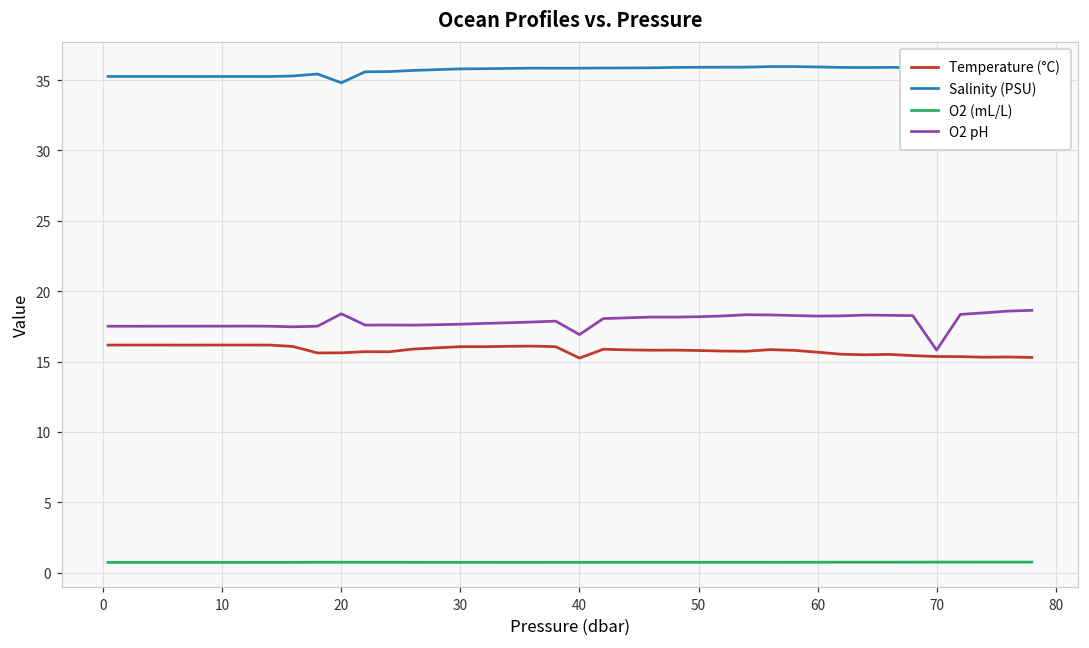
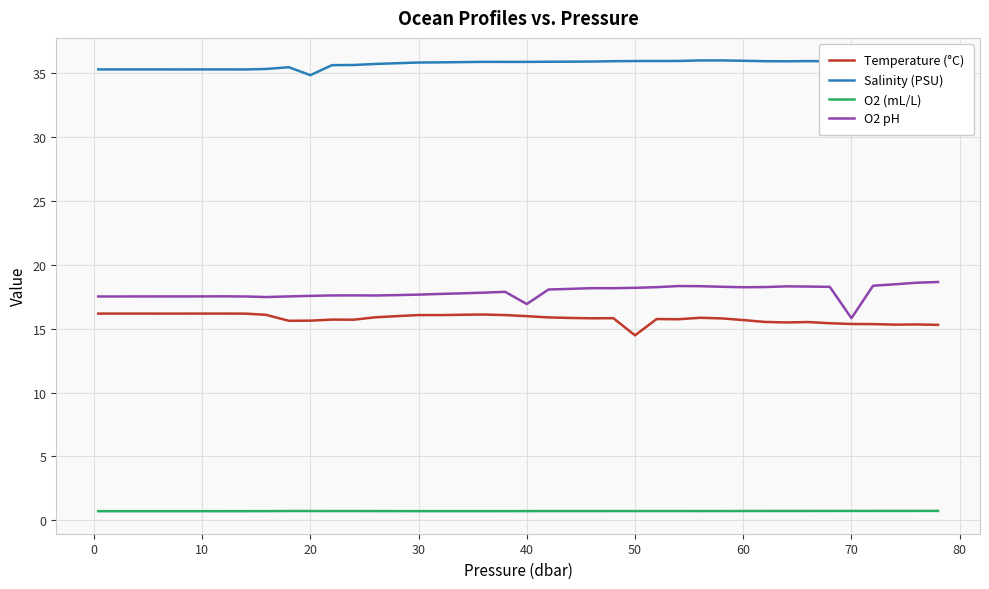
O2 pH, 20: 18.4 -> 17.6
Temperature (°C), 40: 15.2 -> 16.0
Temperature (°C), 50: 15.8 -> 14.5
